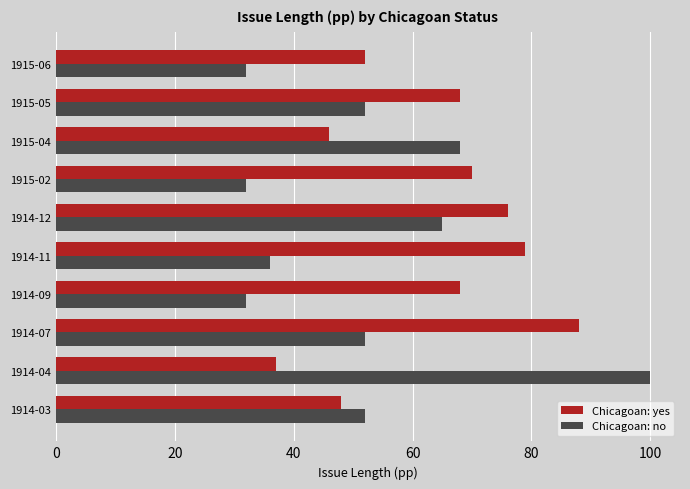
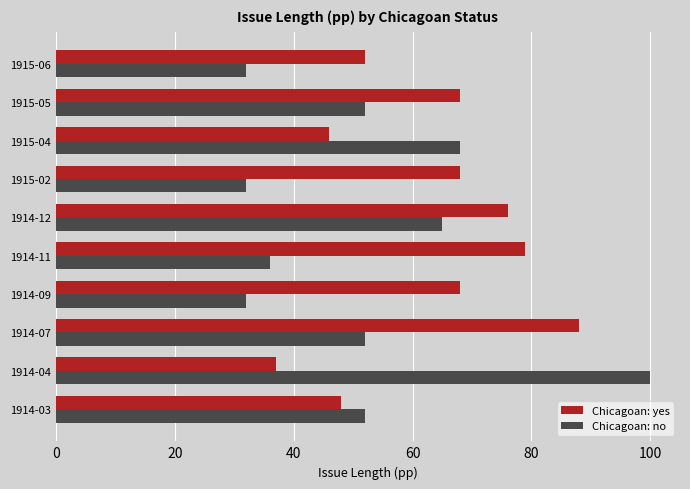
Chicagoan: yes, 1915-02: 70 -> 68
